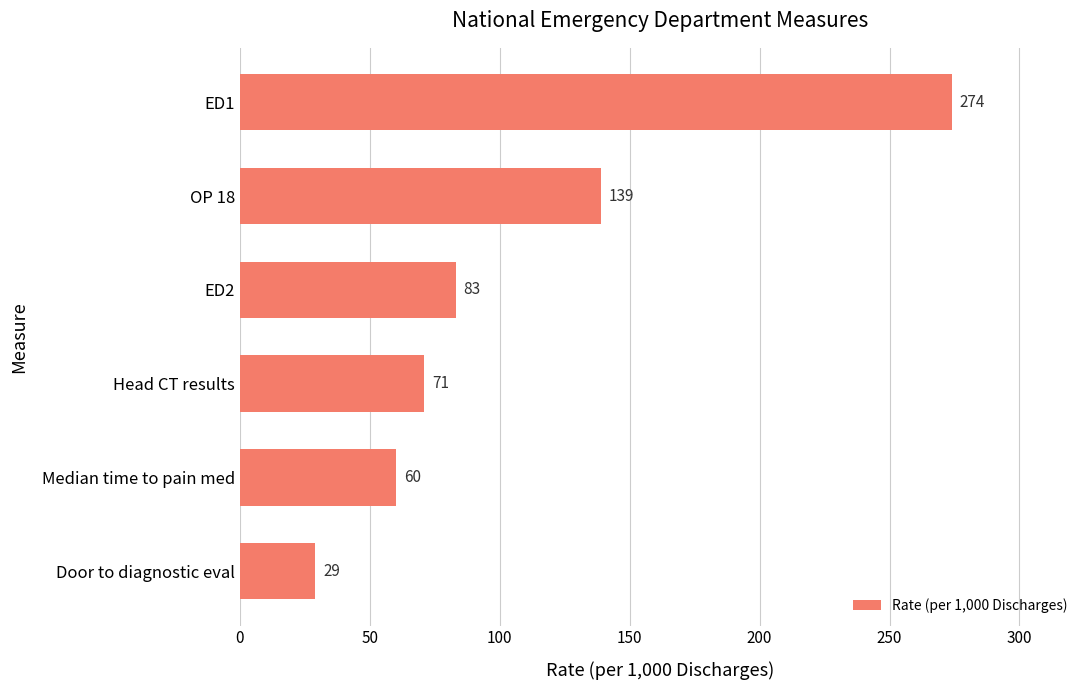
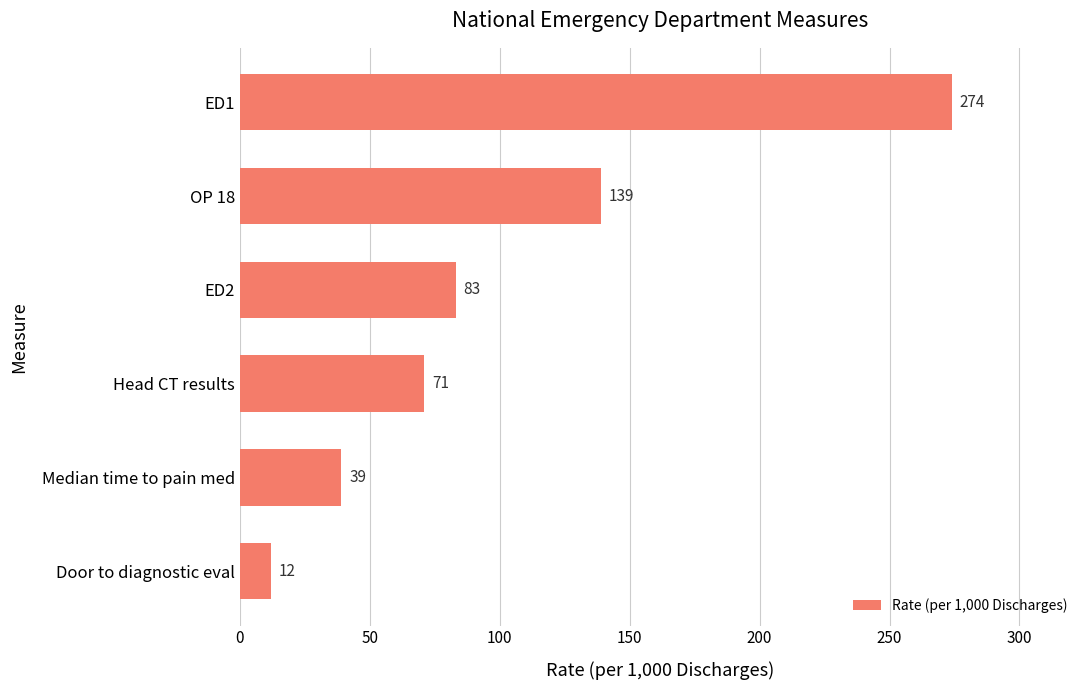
Median time to pain med: 60 -> 39
Door to diagnostic eval: 29 -> 12
